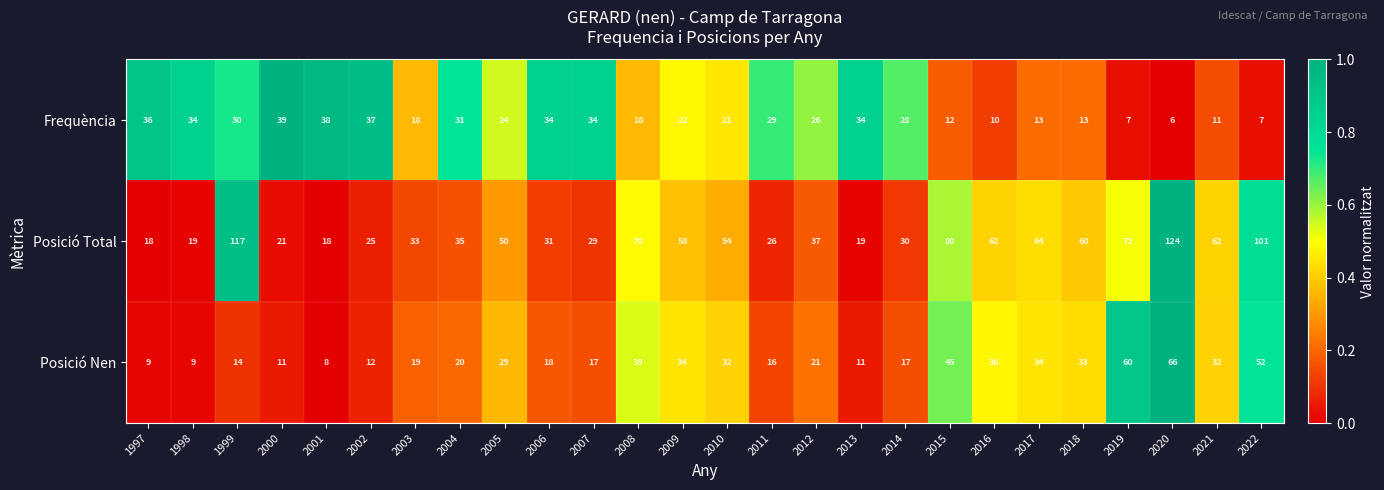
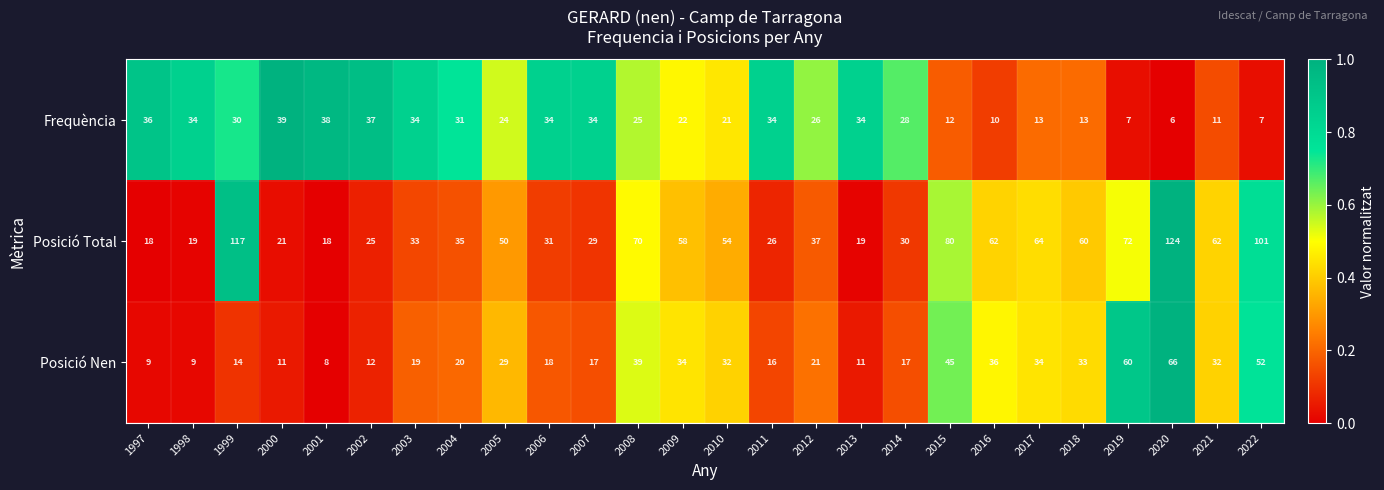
Frequència, 2003: 18 -> 34
Frequència, 2008: 18 -> 25
Frequència, 2011: 29 -> 34
